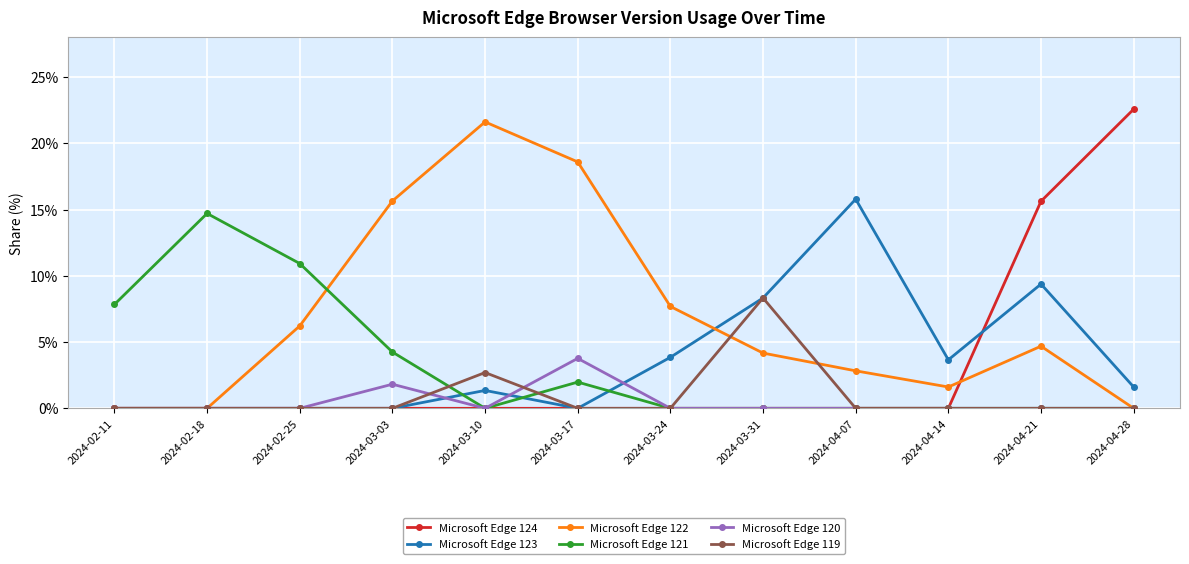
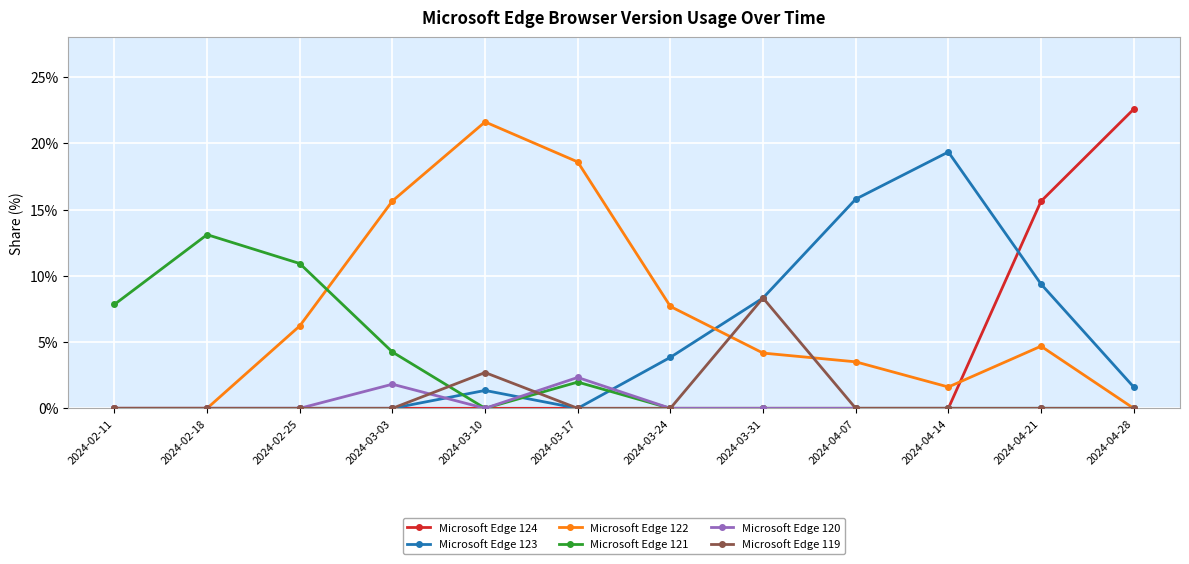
Microsoft Edge 121, 2024-02-18: 14.7% -> 13.1%
Microsoft Edge 120, 2024-03-17: 3.8% -> 2.3%
Microsoft Edge 122, 2024-04-07: 2.8% -> 3.5%
Microsoft Edge 123, 2024-04-14: 3.7% -> 19.4%
